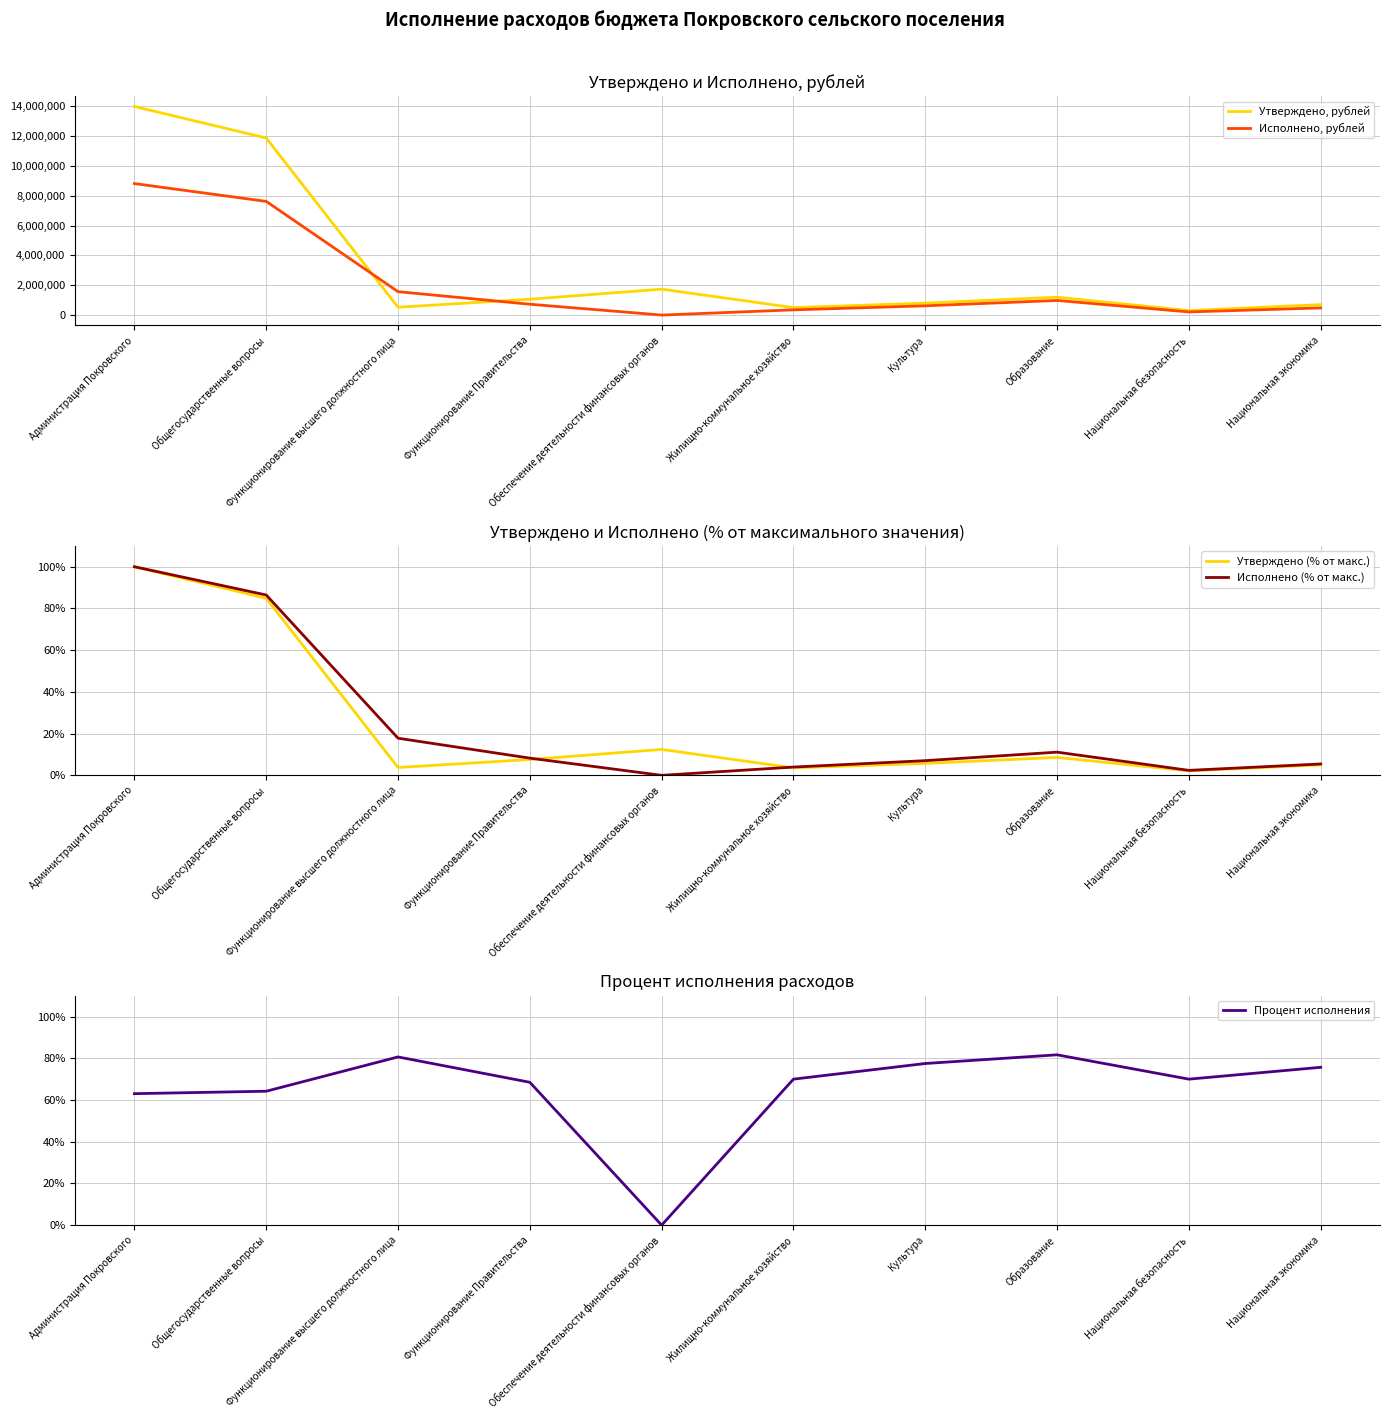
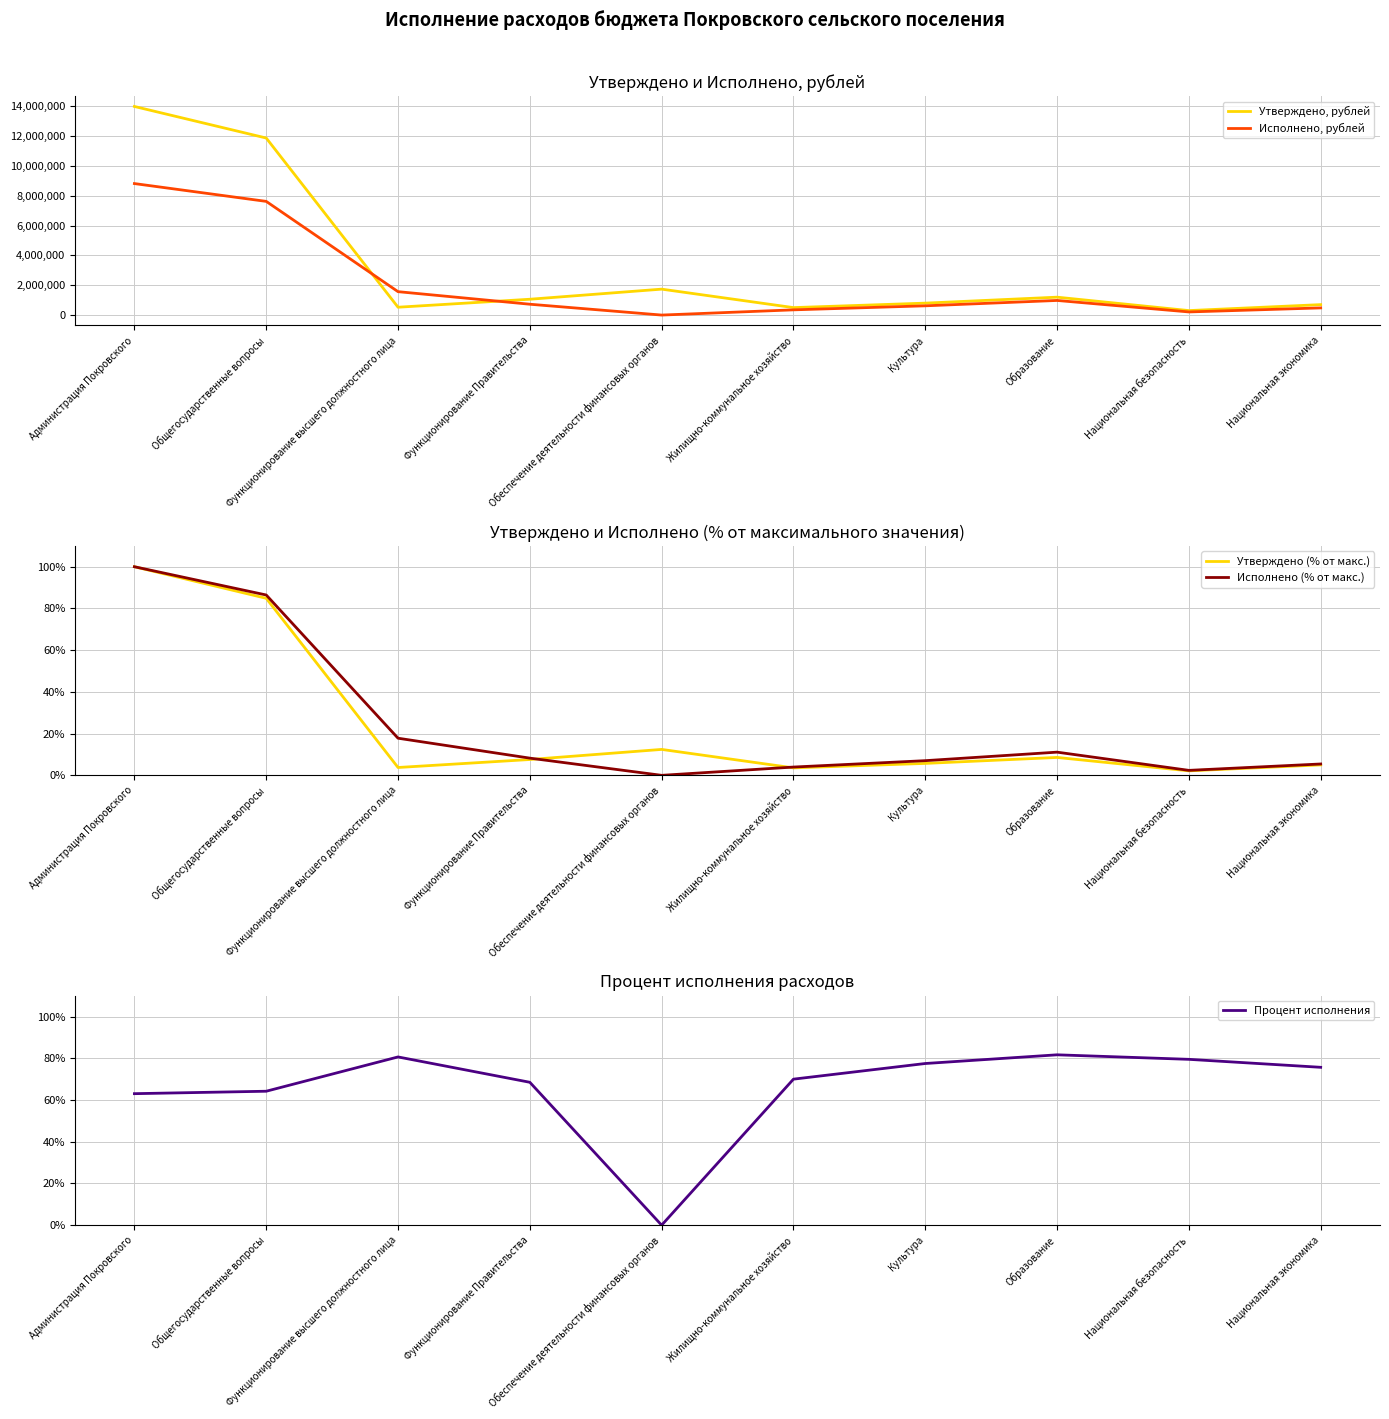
Процент исполнения расходов, Национальная безопасность: 70% -> 80%
